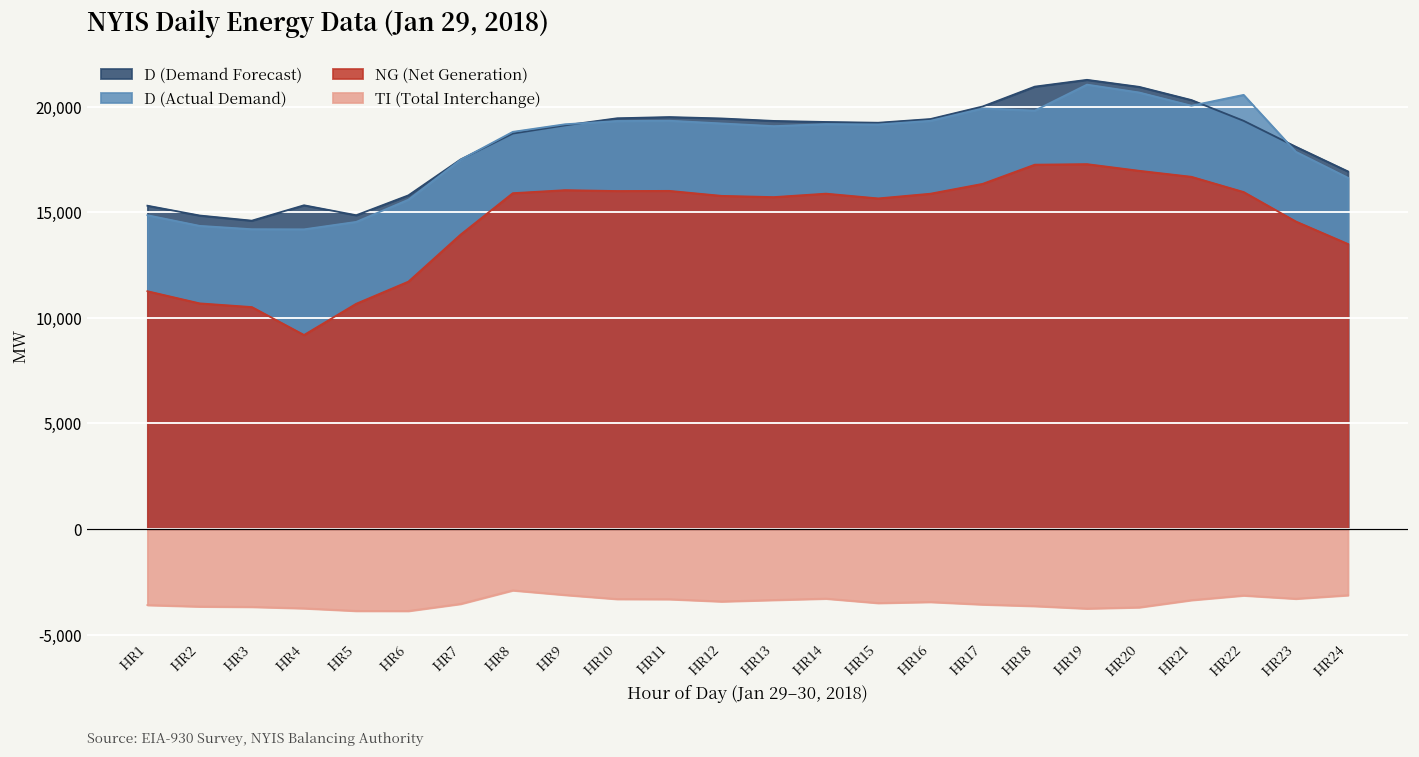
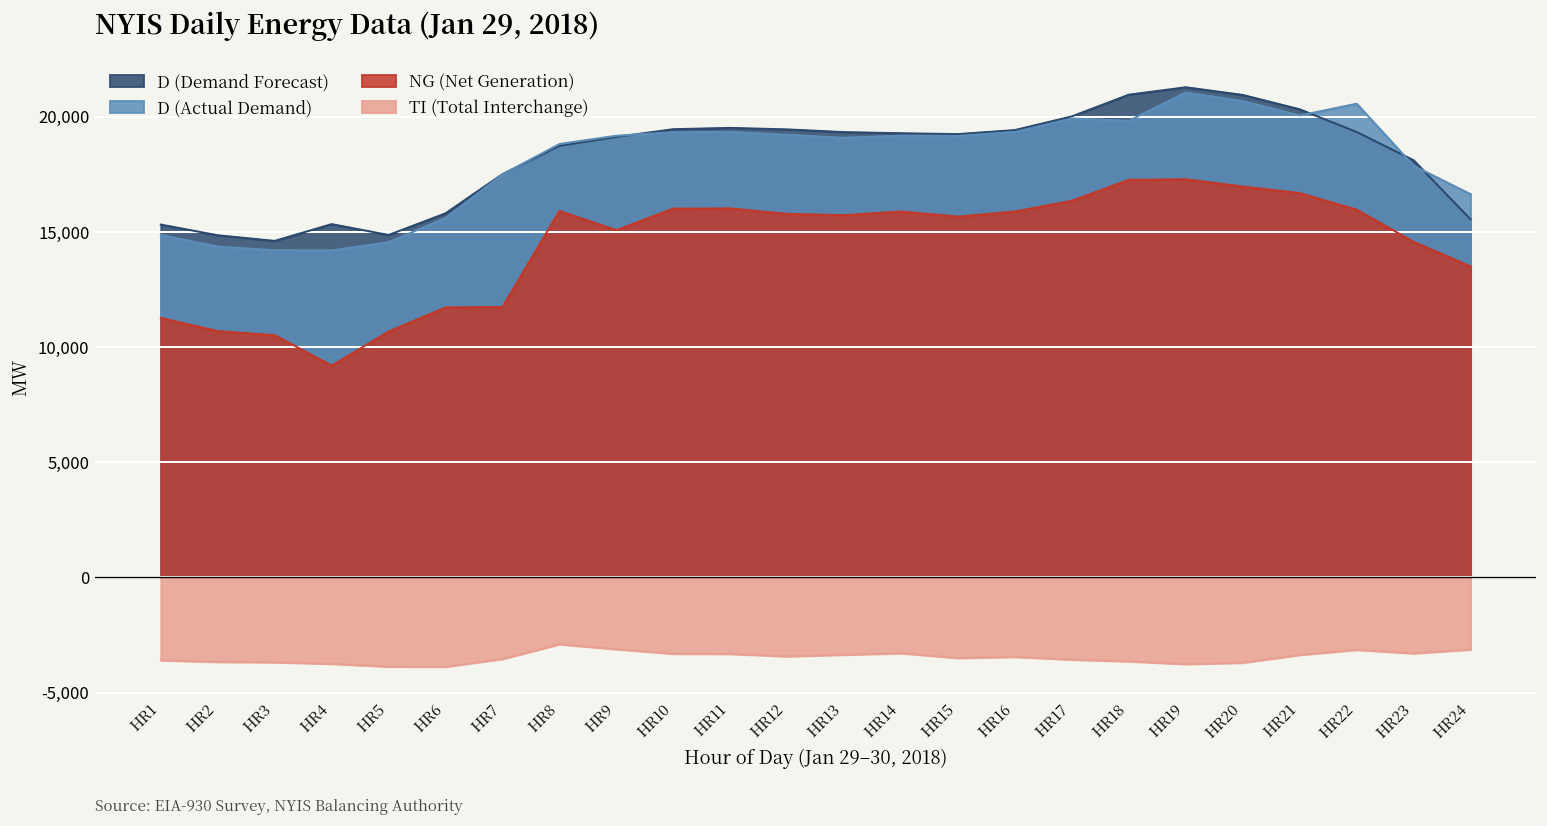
NG (Net Generation), HR7: 13,900 -> 11,700
NG (Net Generation), HR9: 16,000 -> 15,100
D (Demand Forecast), HR24: 16,900 -> 15,500
